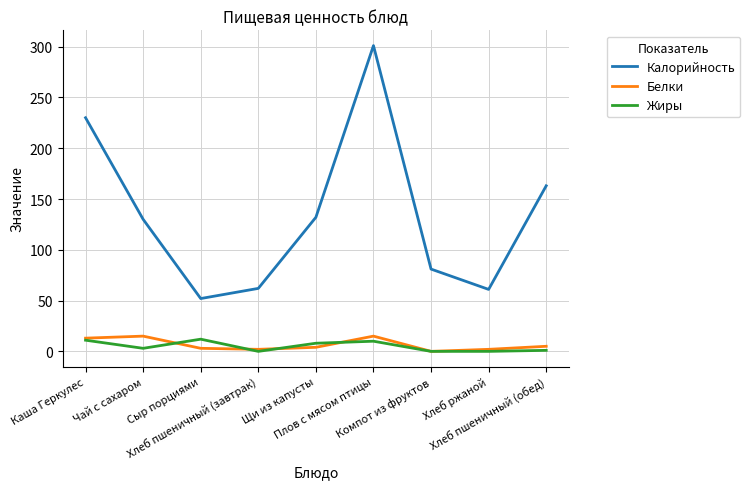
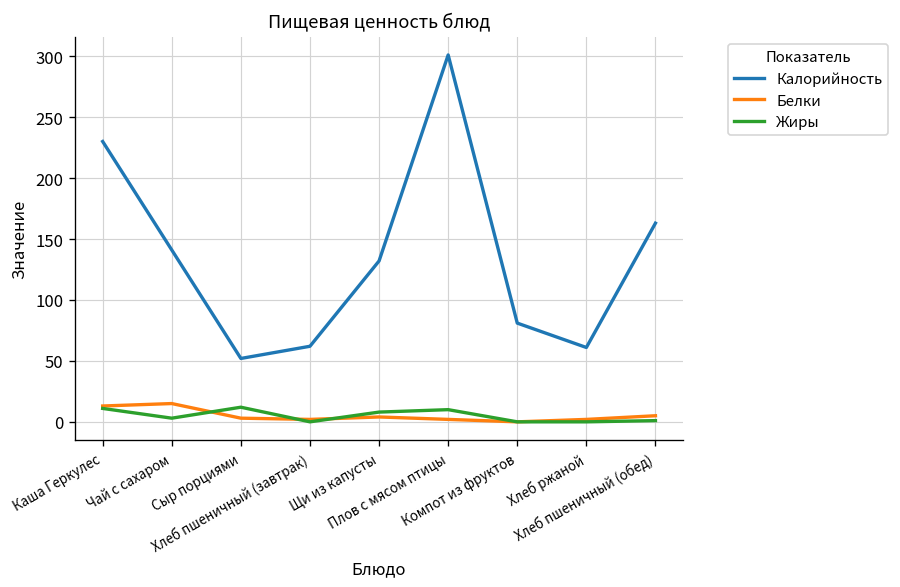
Калорийность, Чай с сахаром: 130 -> 141
Белки, Плов с мясом птицы: 15 -> 2
